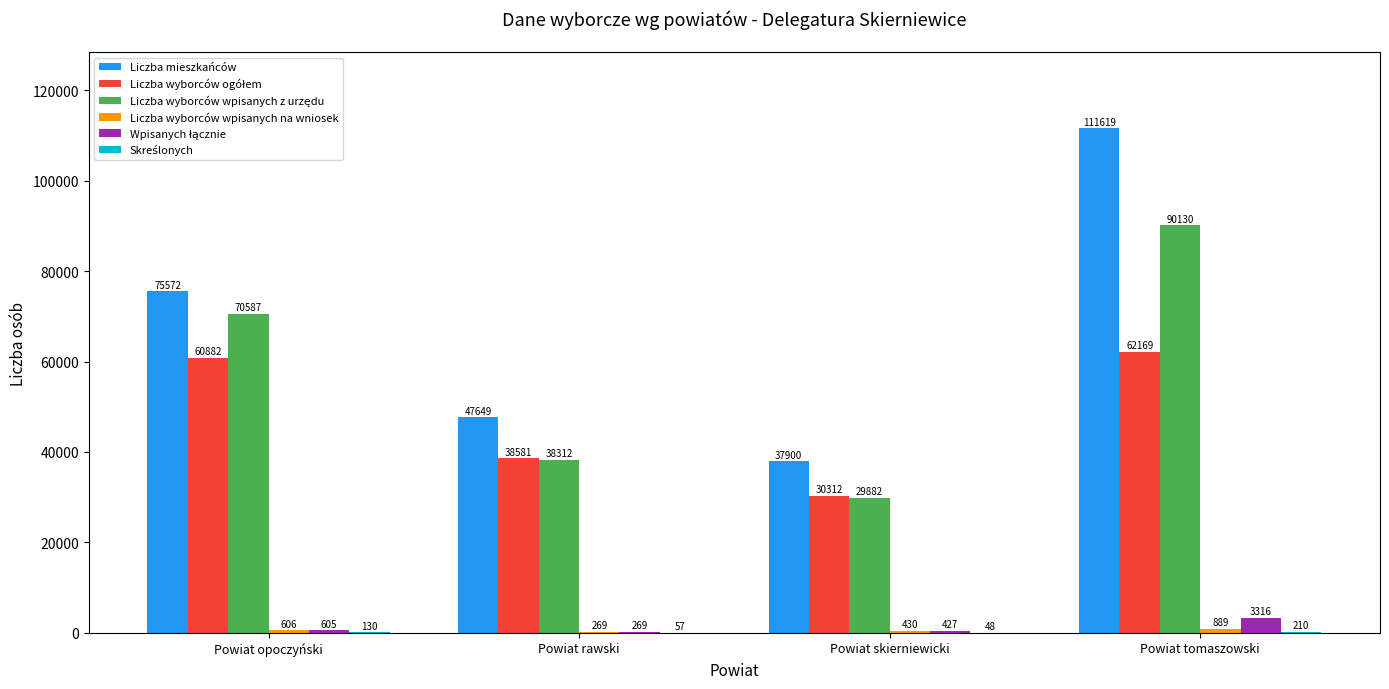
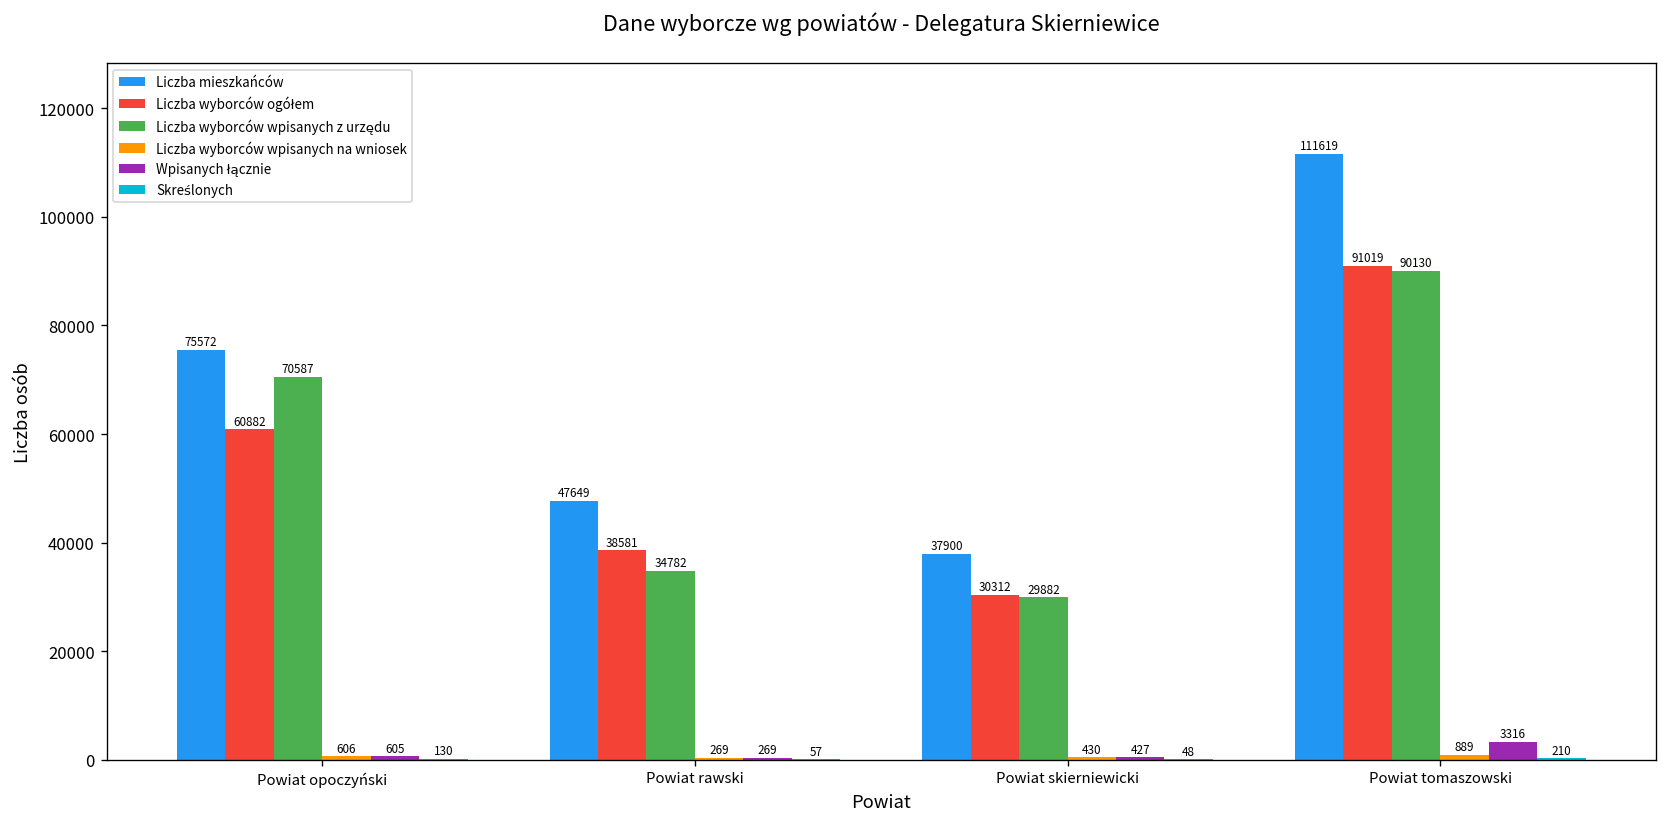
Liczba wyborców wpisanych z urzędu, Powiat rawski: 38312 -> 34782
Liczba wyborców ogółem, Powiat tomaszowski: 62169 -> 91019
